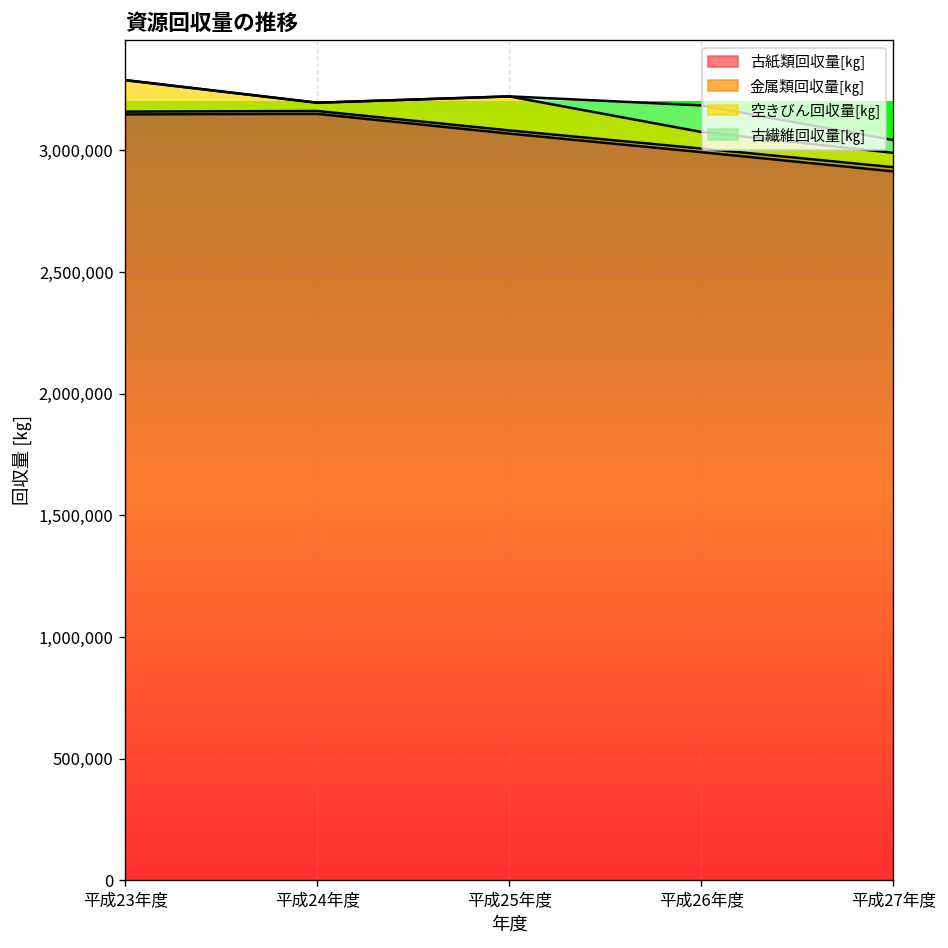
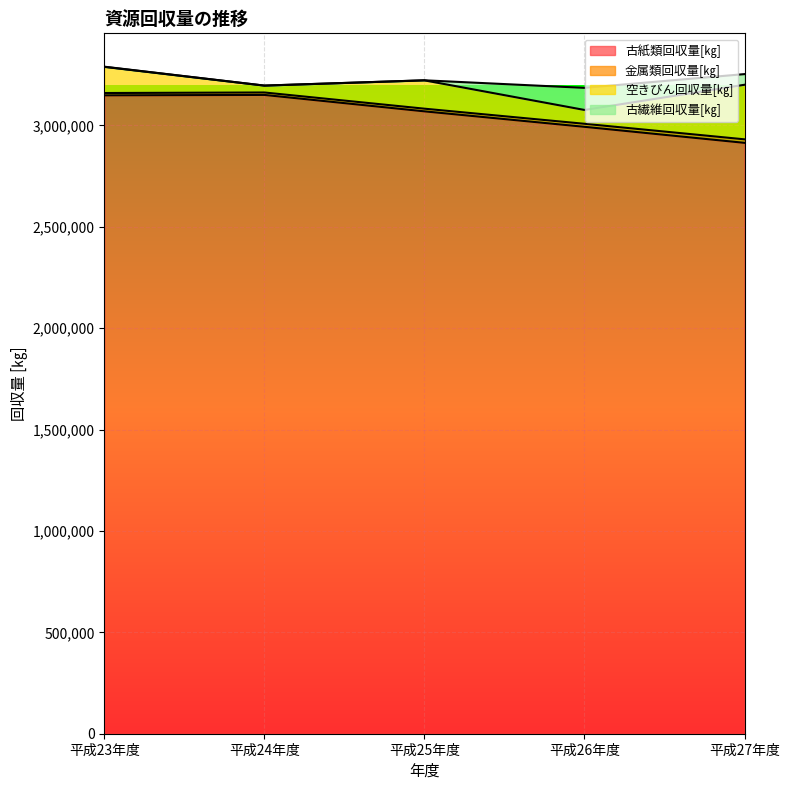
空きびん回収量[㎏], 平成27年度: 60,000 -> 270,000
